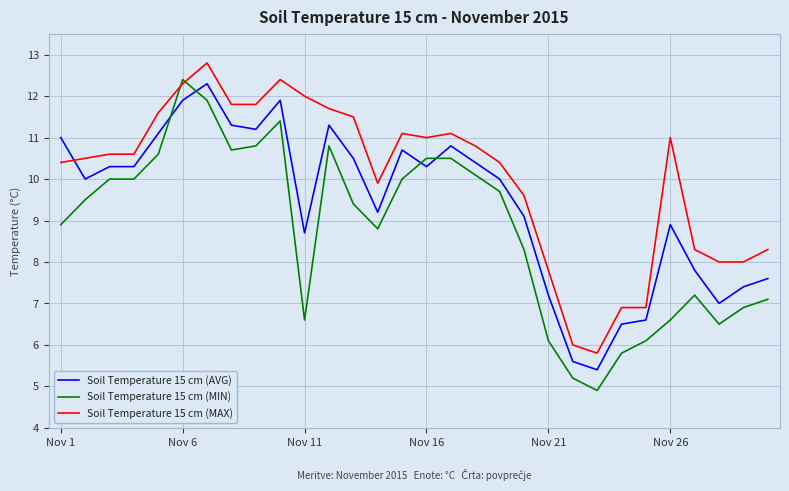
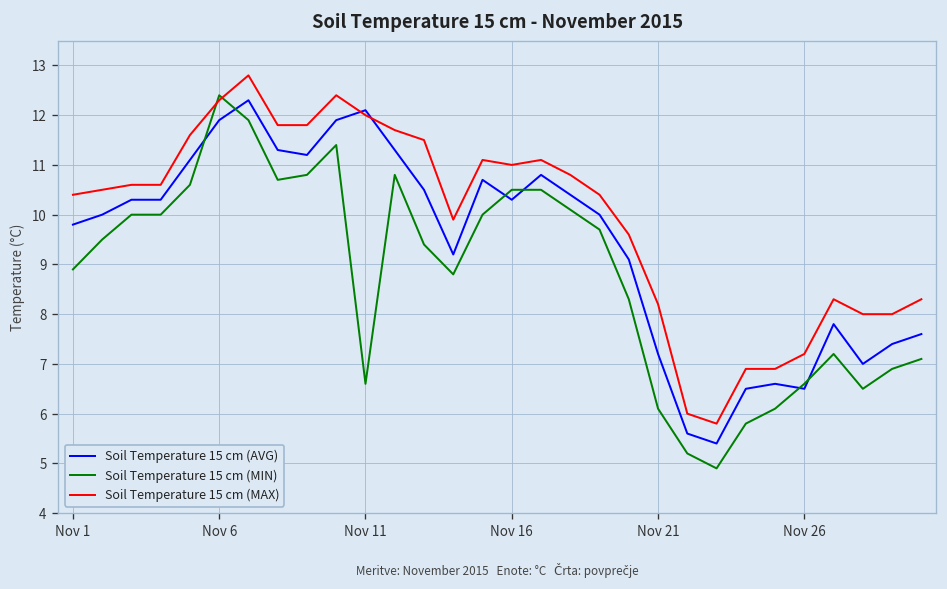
Soil Temperature 15 cm (AVG), Nov 1: 11.0 -> 9.8
Soil Temperature 15 cm (AVG), Nov 11: 8.7 -> 12.1
Soil Temperature 15 cm (MAX), Nov 21: 7.8 -> 8.2
Soil Temperature 15 cm (AVG), Nov 26: 8.9 -> 6.5
Soil Temperature 15 cm (MAX), Nov 26: 11.0 -> 7.2
